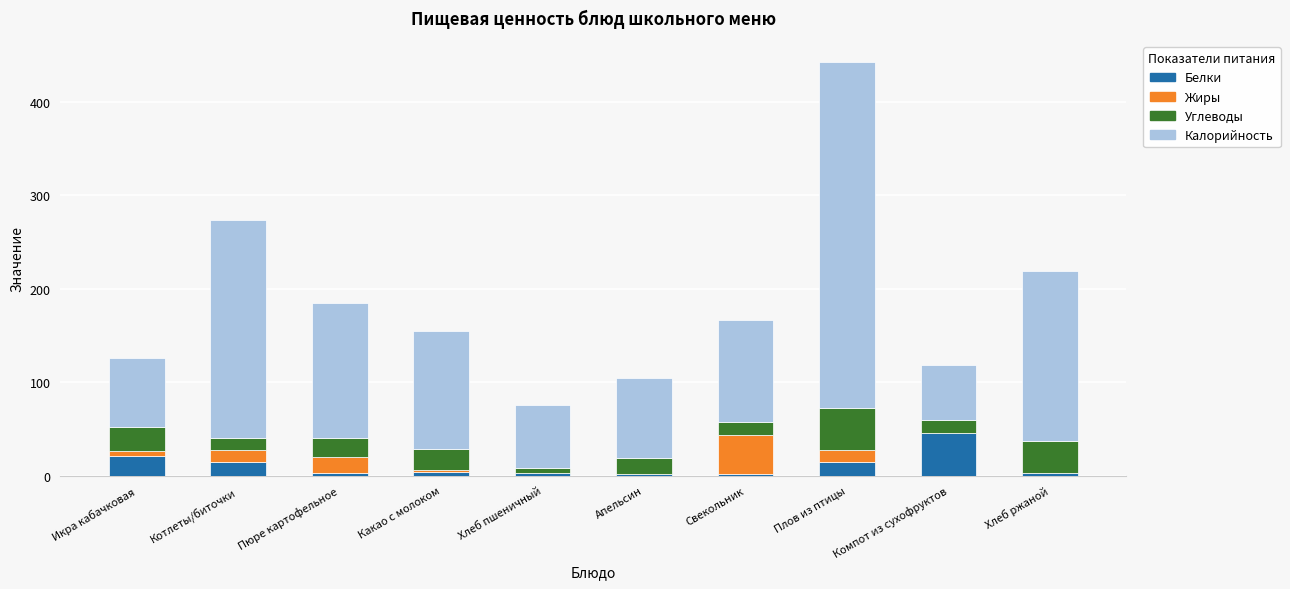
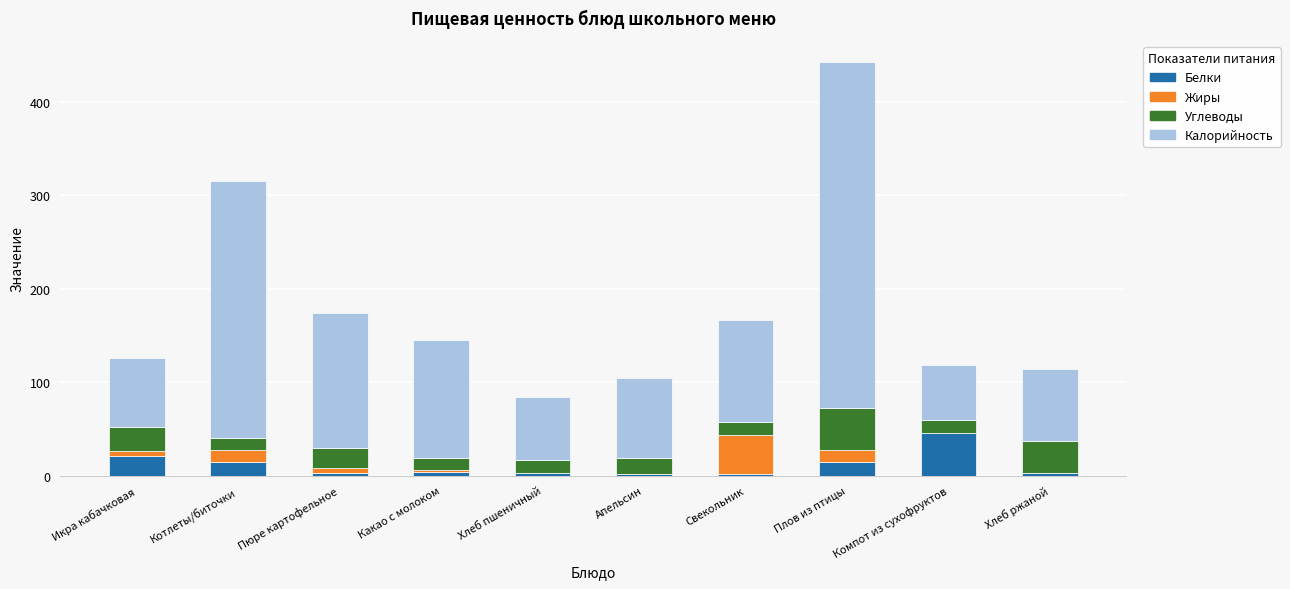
Калорийность, Котлеты/биточки: 230 -> 280
Жиры, Пюре картофельное: 20 -> 10
Углеводы, Какао с молоком: 20 -> 10
Углеводы, Хлеб пшеничный: 5 -> 14
Калорийность, Хлеб ржаной: 180 -> 80
